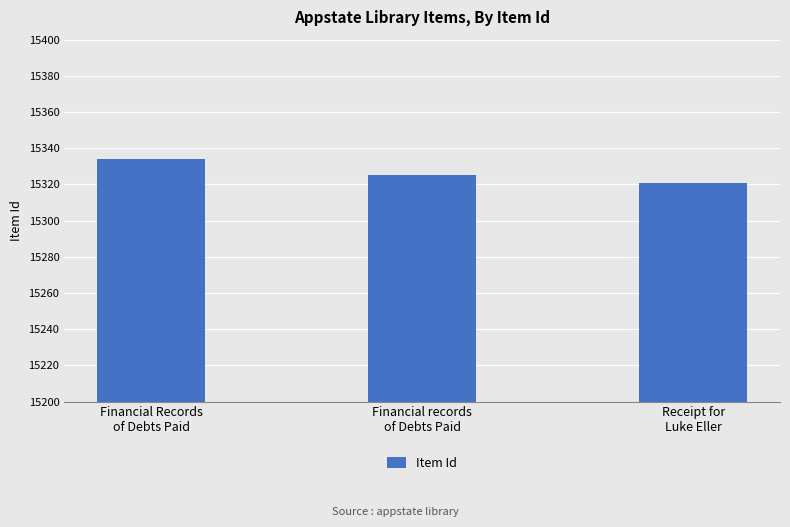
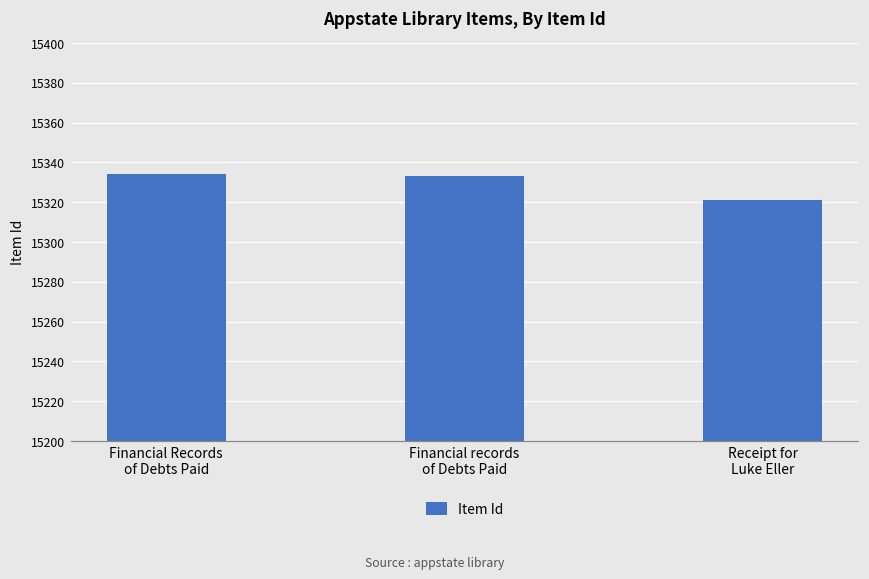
Financial records of Debts Paid: 15325 -> 15333
